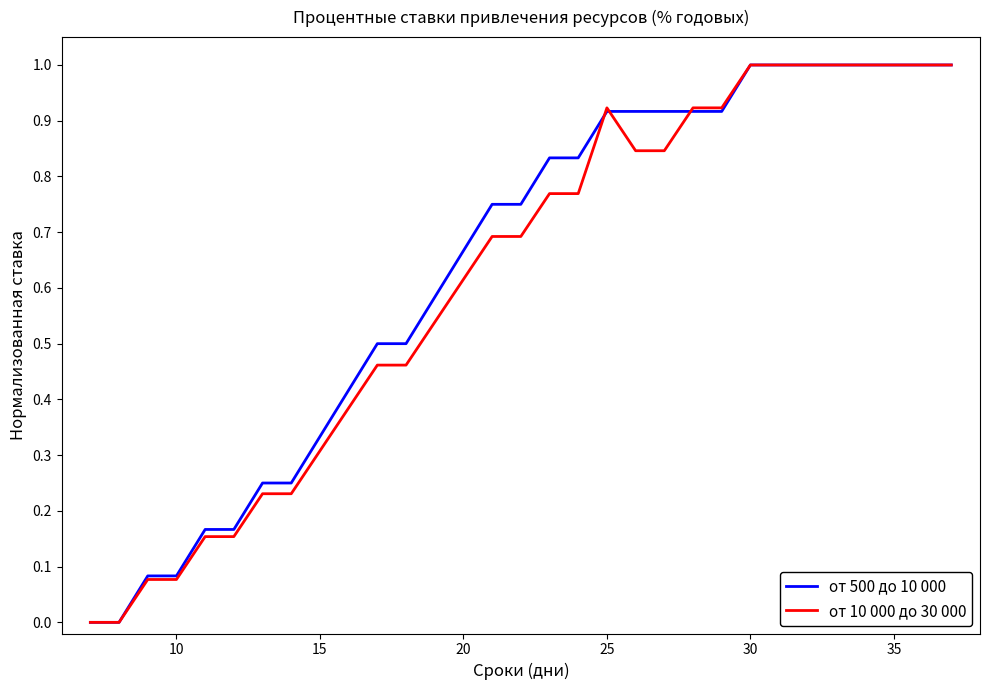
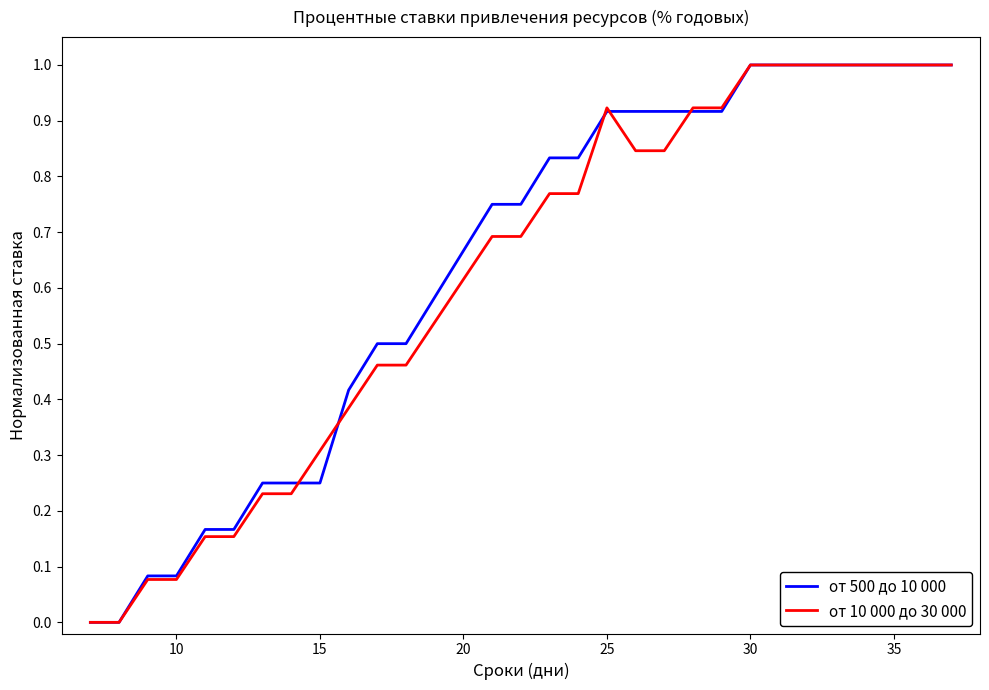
от 500 до 10 000, 15: 0.33 -> 0.25
